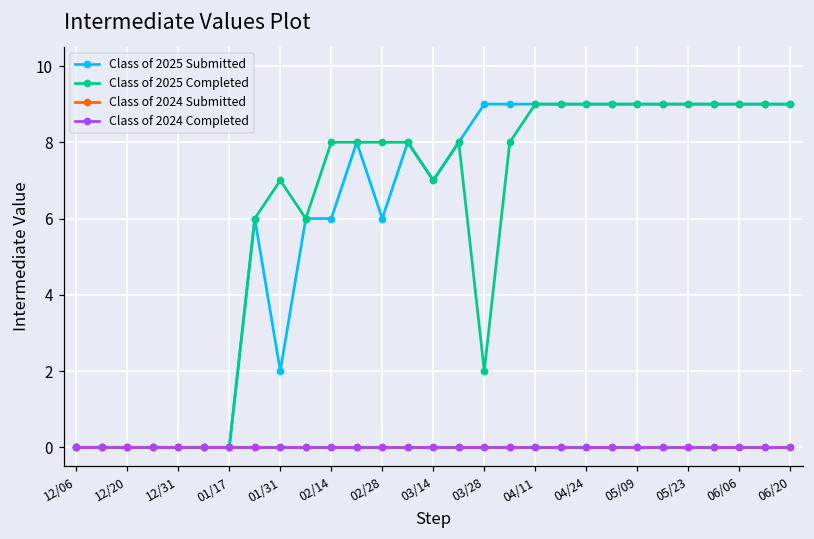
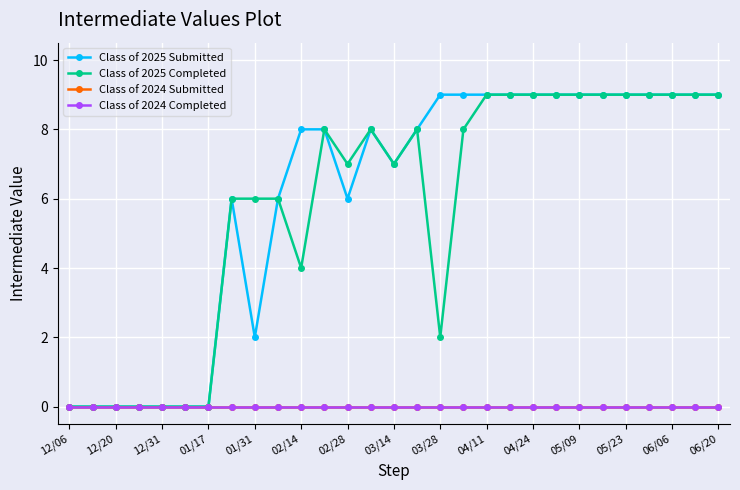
Class of 2025 Completed, 01/31: 7 -> 6
Class of 2025 Submitted, 02/14: 6 -> 8
Class of 2025 Completed, 02/14: 8 -> 4
Class of 2025 Completed, 02/28: 8 -> 7
